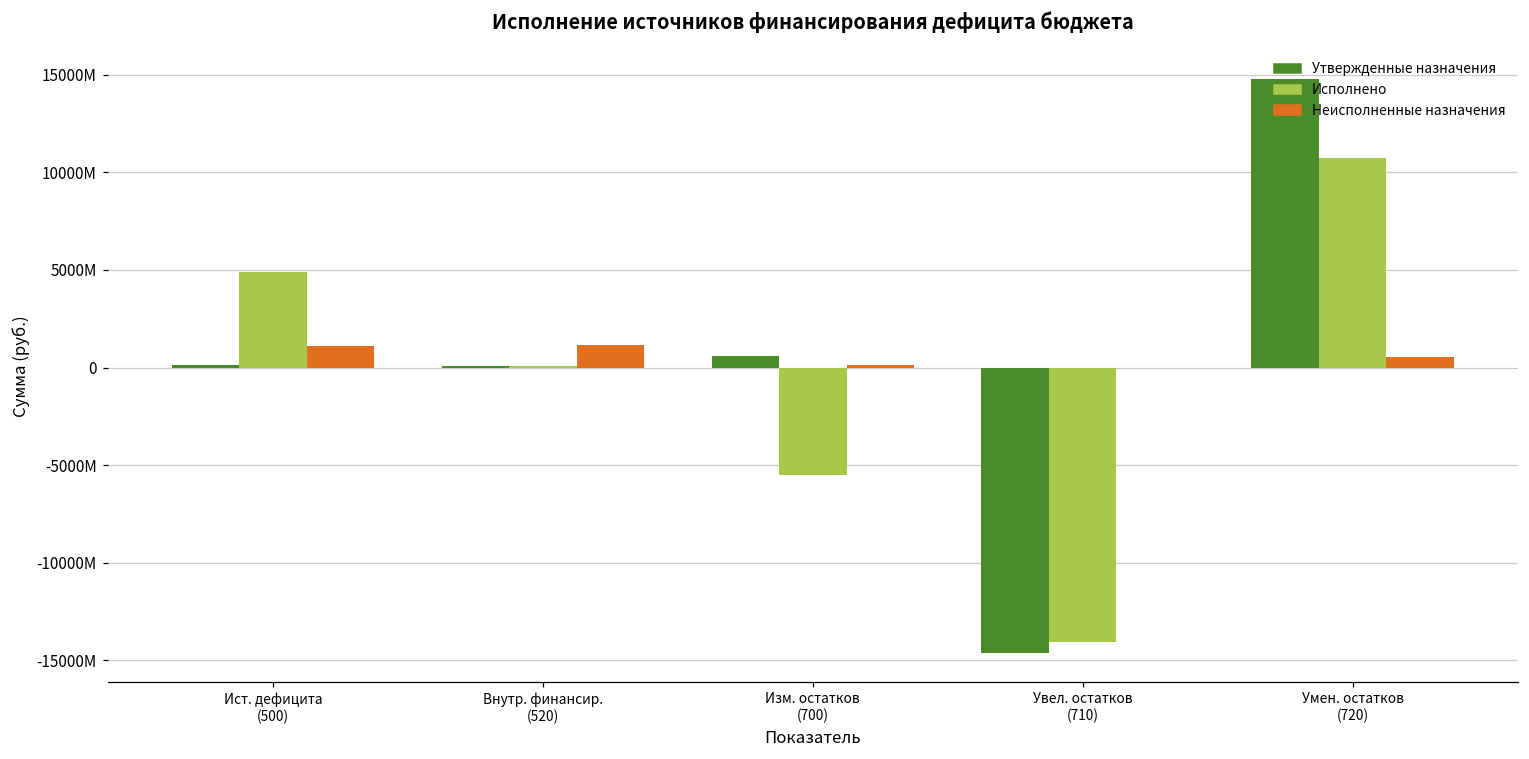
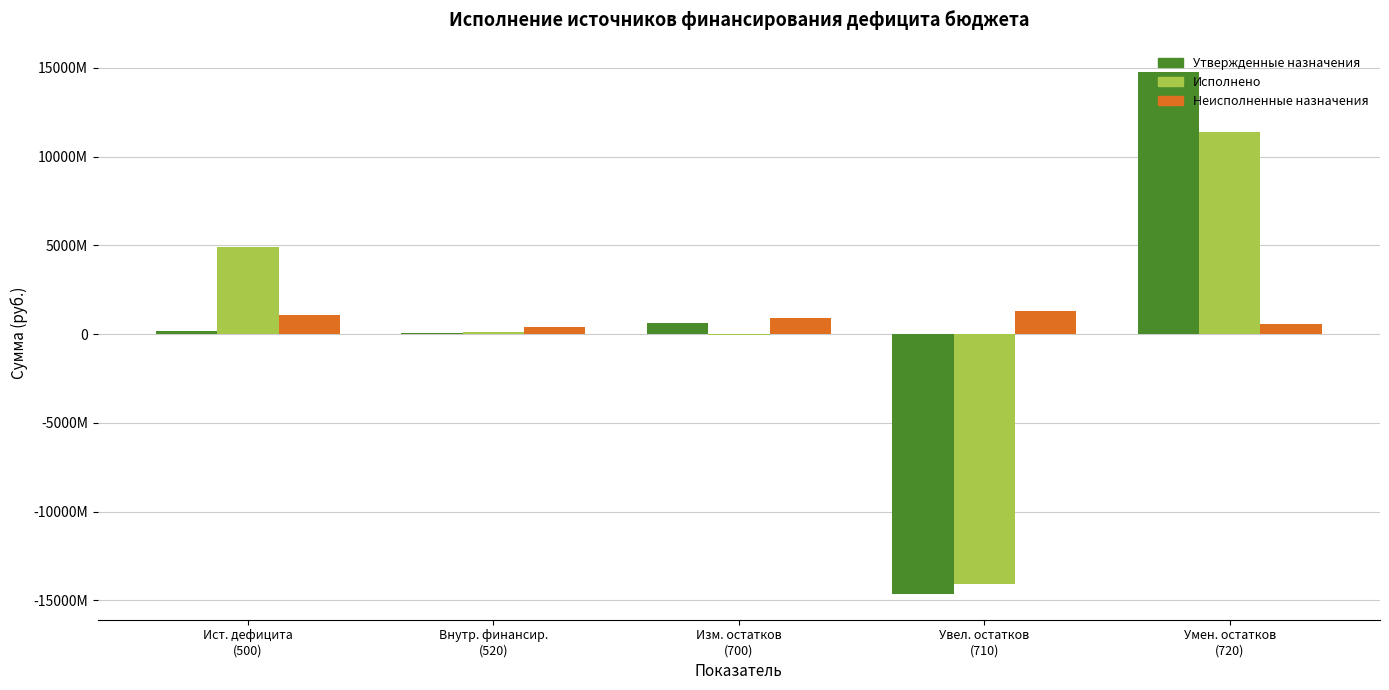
Неисполненные назначения, Внутр. финансир. (520): 1200000000 -> 400000000
Исполнено, Изм. остатков (700): -5500000000 -> -100000000
Неисполненные назначения, Изм. остатков (700): 100000000 -> 900000000
Неисполненные назначения, Увел. остатков (710): 0 -> 1300000000
Исполнено, Умен. остатков (720): 10700000000 -> 11400000000
